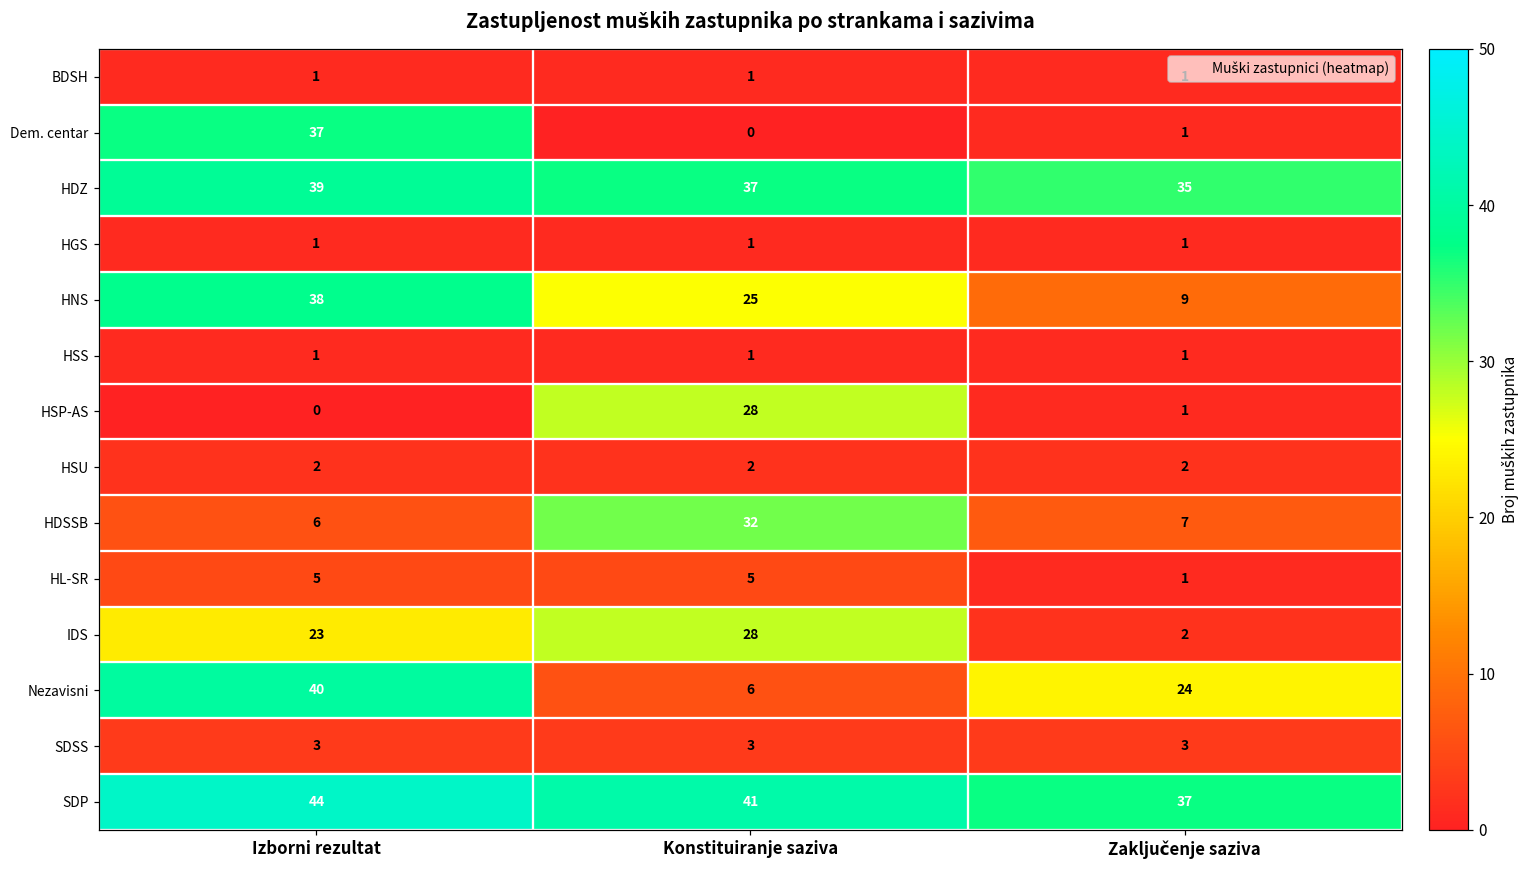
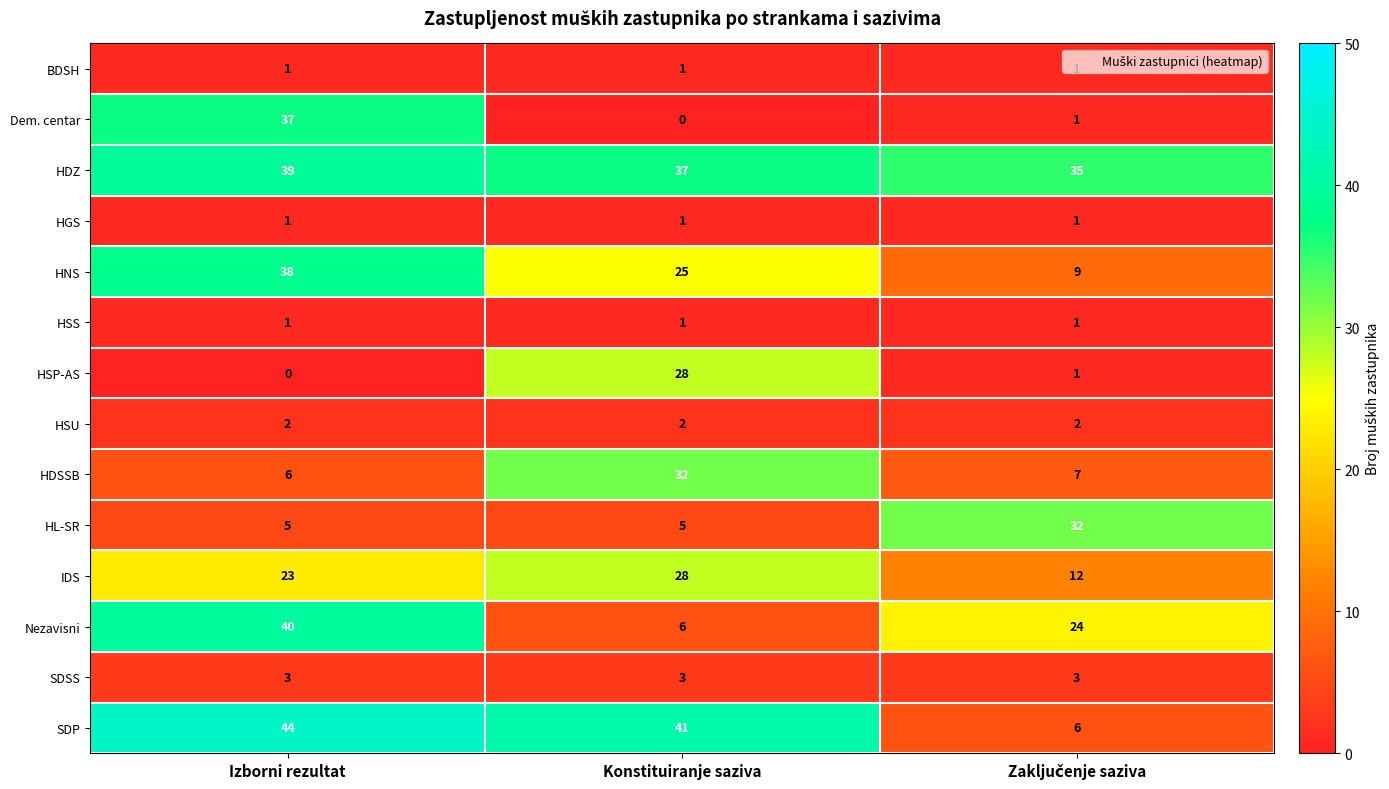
HL-SR, Zaključenje saziva: 1 -> 32
IDS, Zaključenje saziva: 2 -> 12
SDP, Zaključenje saziva: 37 -> 6
